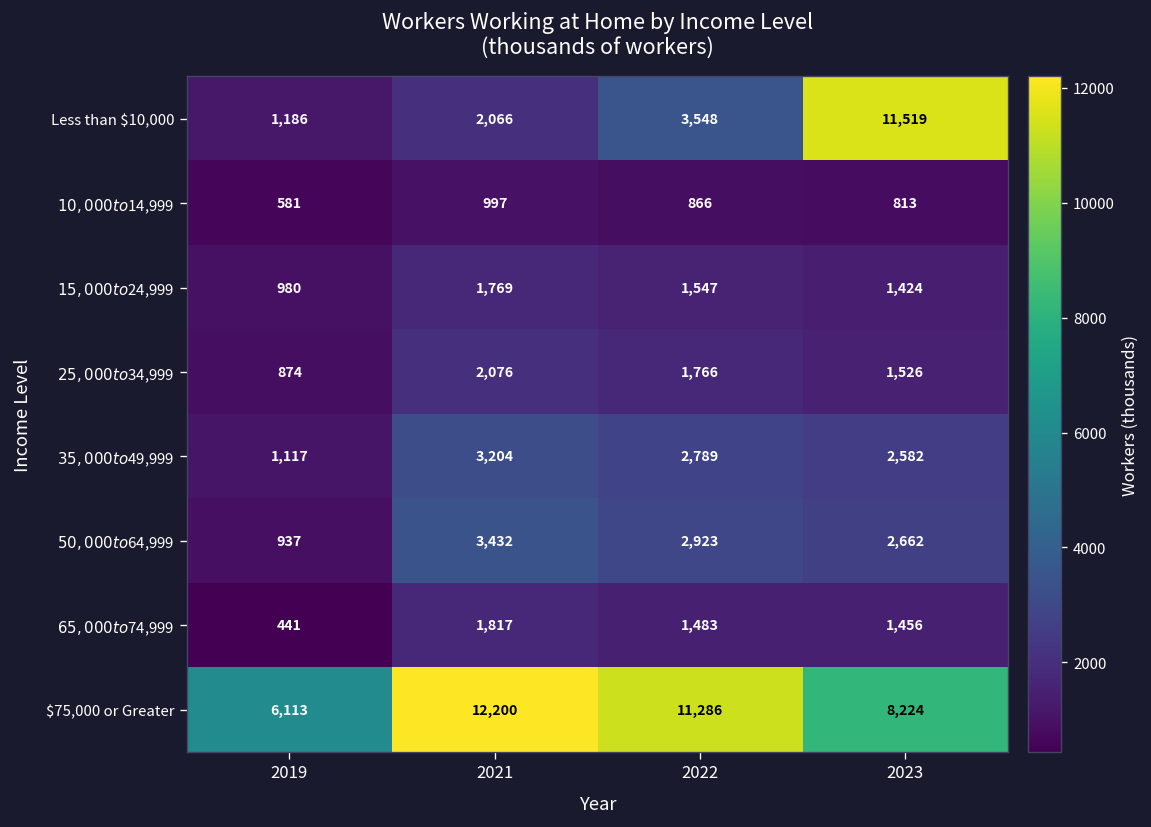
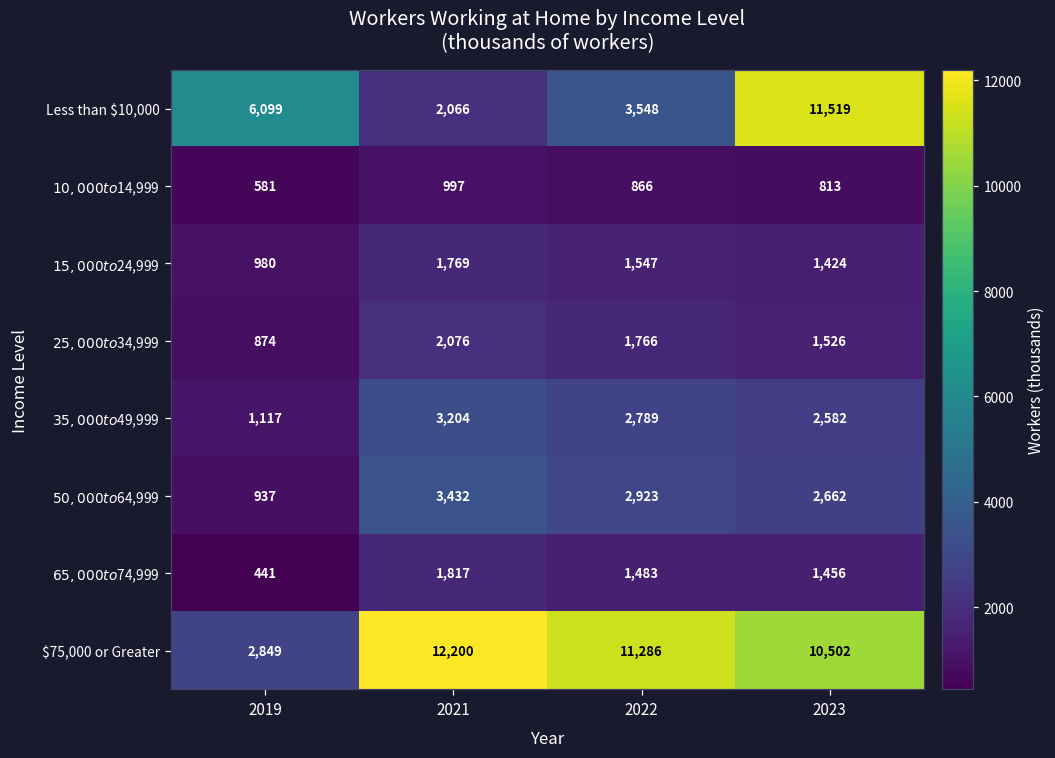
Less than $10,000, 2019: 1,186 -> 6,099
$75,000 or Greater, 2019: 6,113 -> 2,849
$75,000 or Greater, 2023: 8,224 -> 10,502
